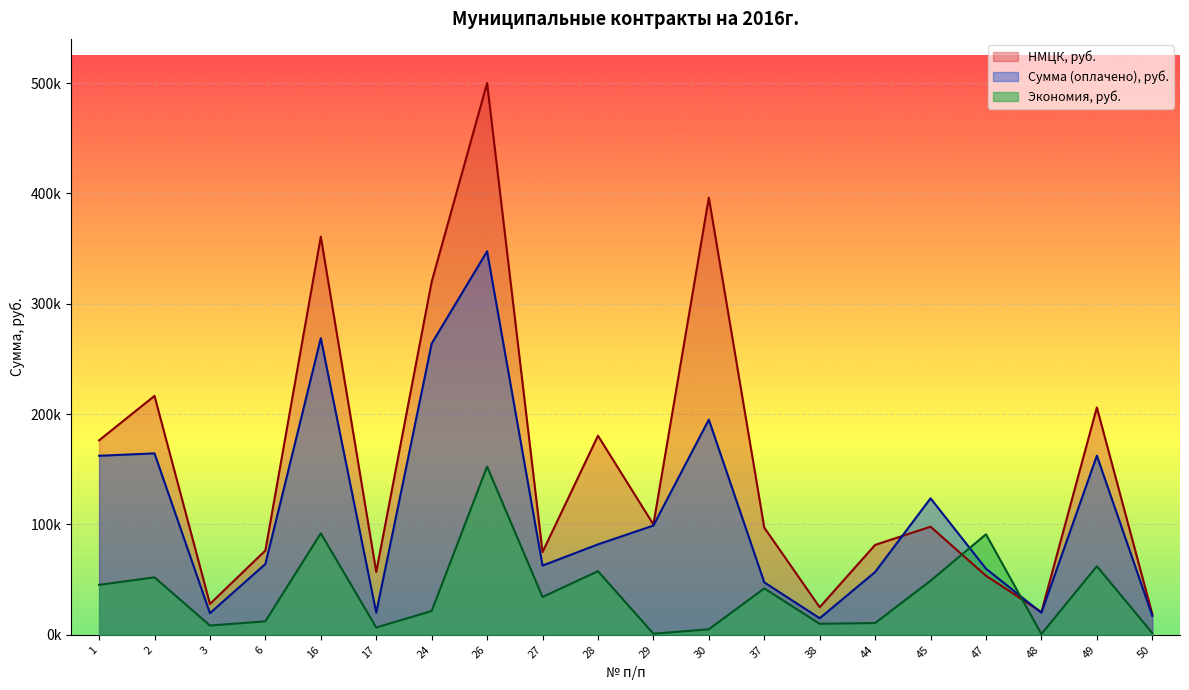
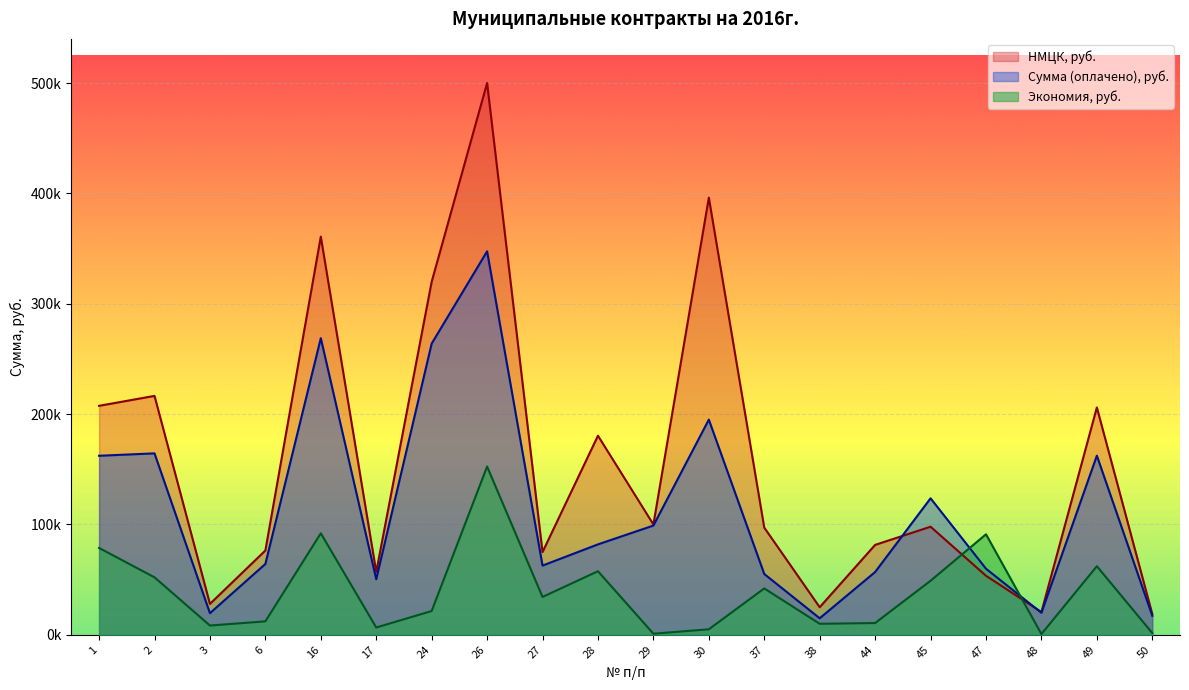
НМЦК, руб., 1: 176000 -> 208000
Экономия, руб., 1: 45000 -> 79000
Сумма (оплачено), руб., 17: 20000 -> 50000
Сумма (оплачено), руб., 37: 48000 -> 55000
